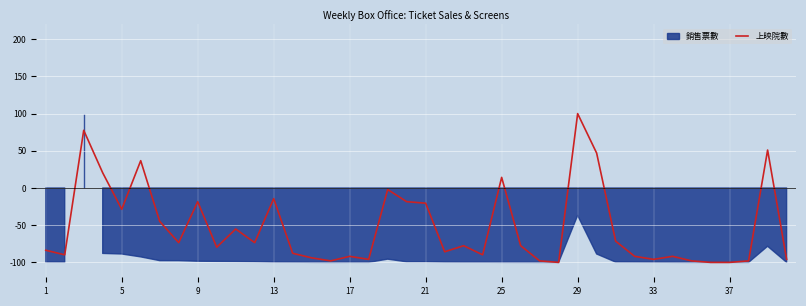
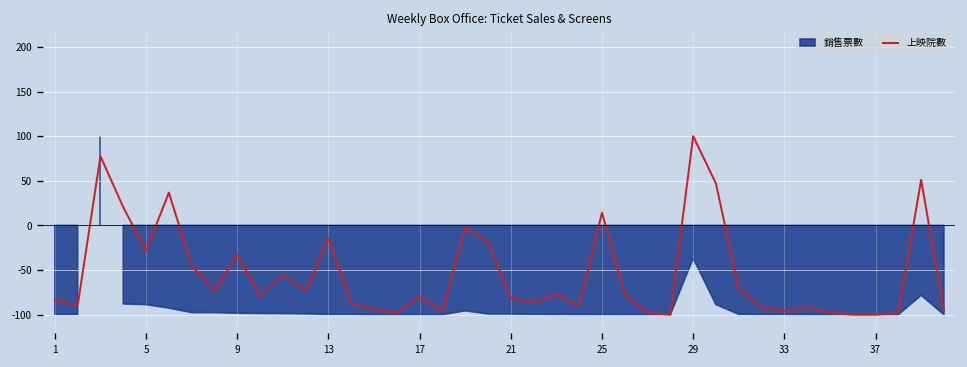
9: -20 -> -30
17: -90 -> -80
21: -20 -> -80
